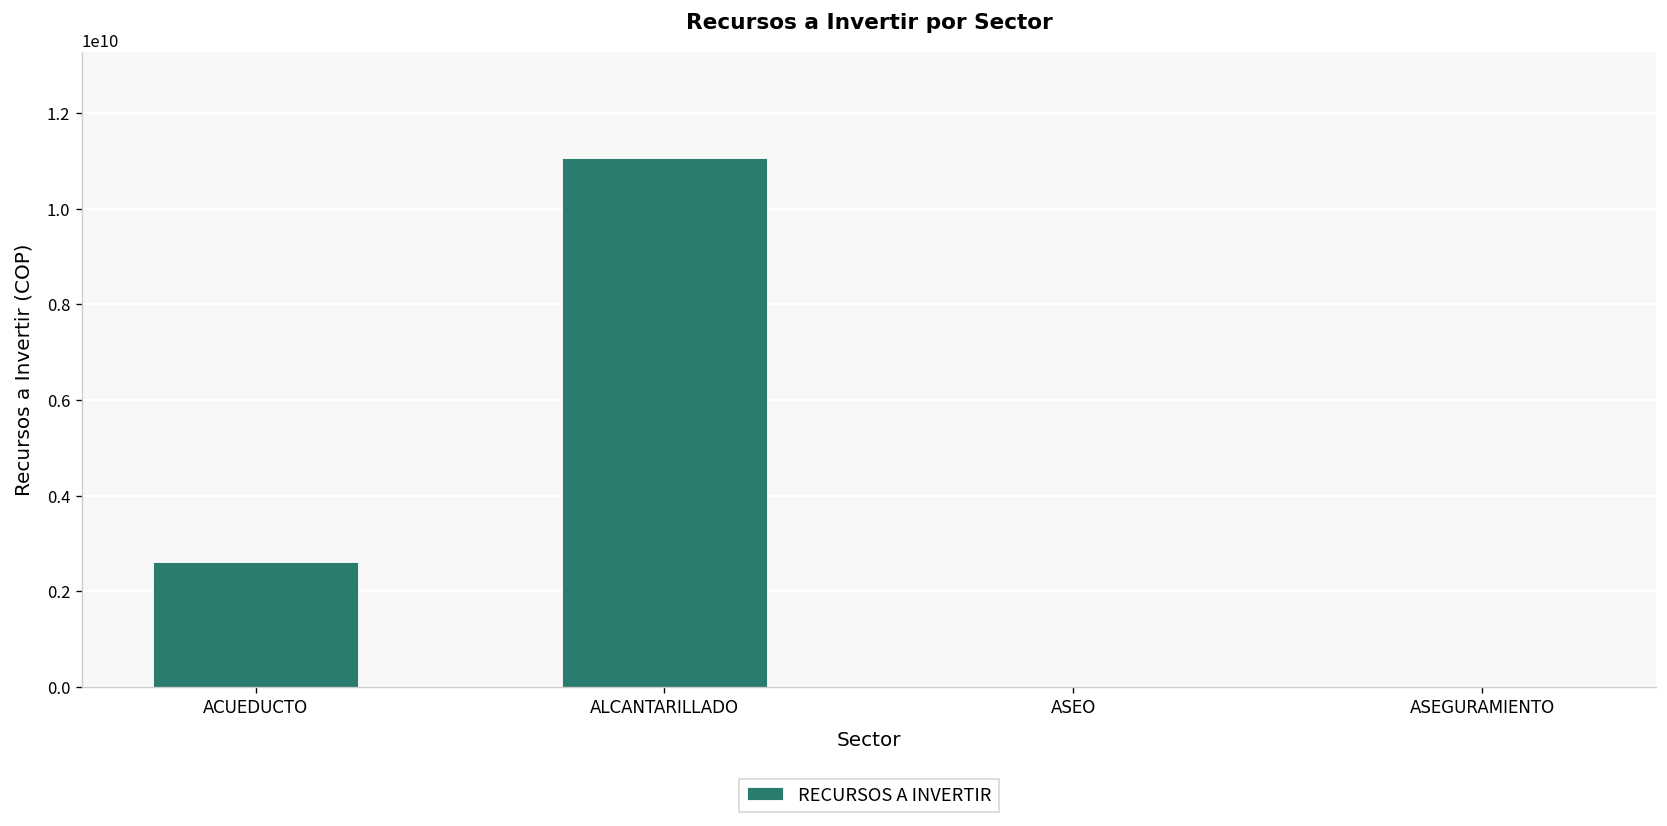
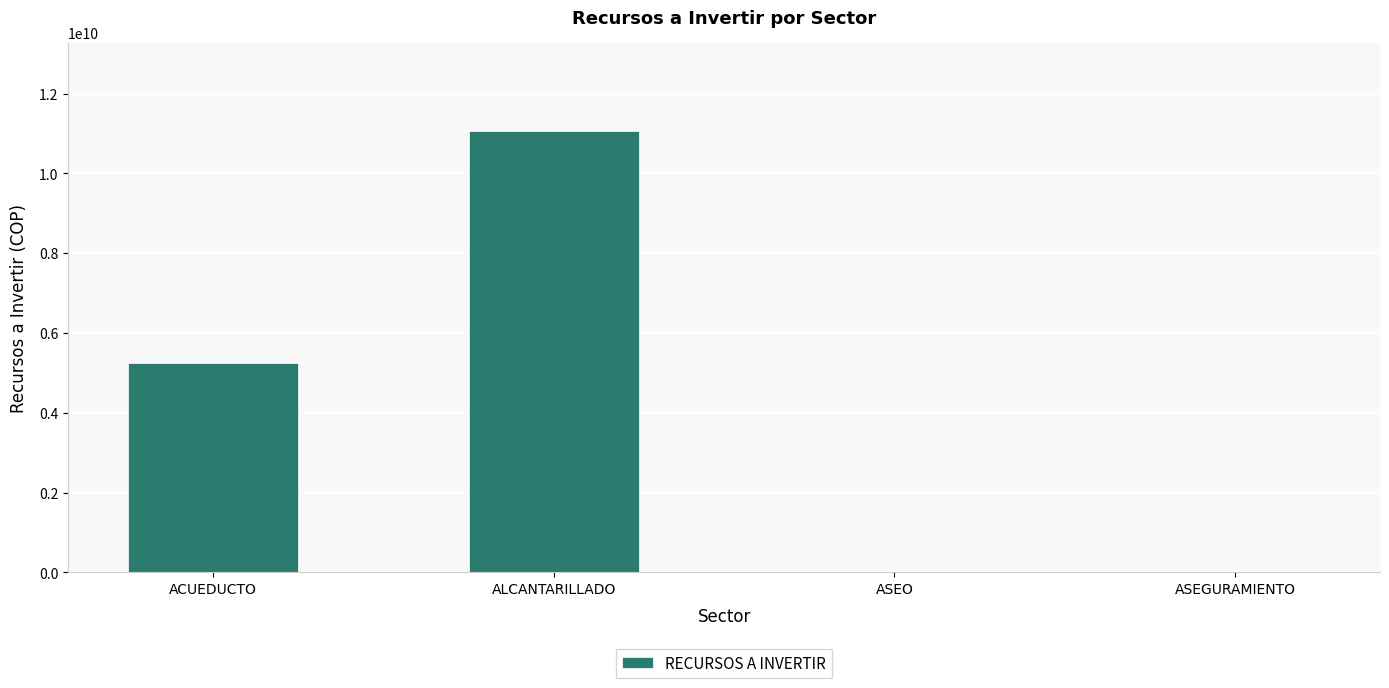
ACUEDUCTO: 2600000000 -> 5200000000
